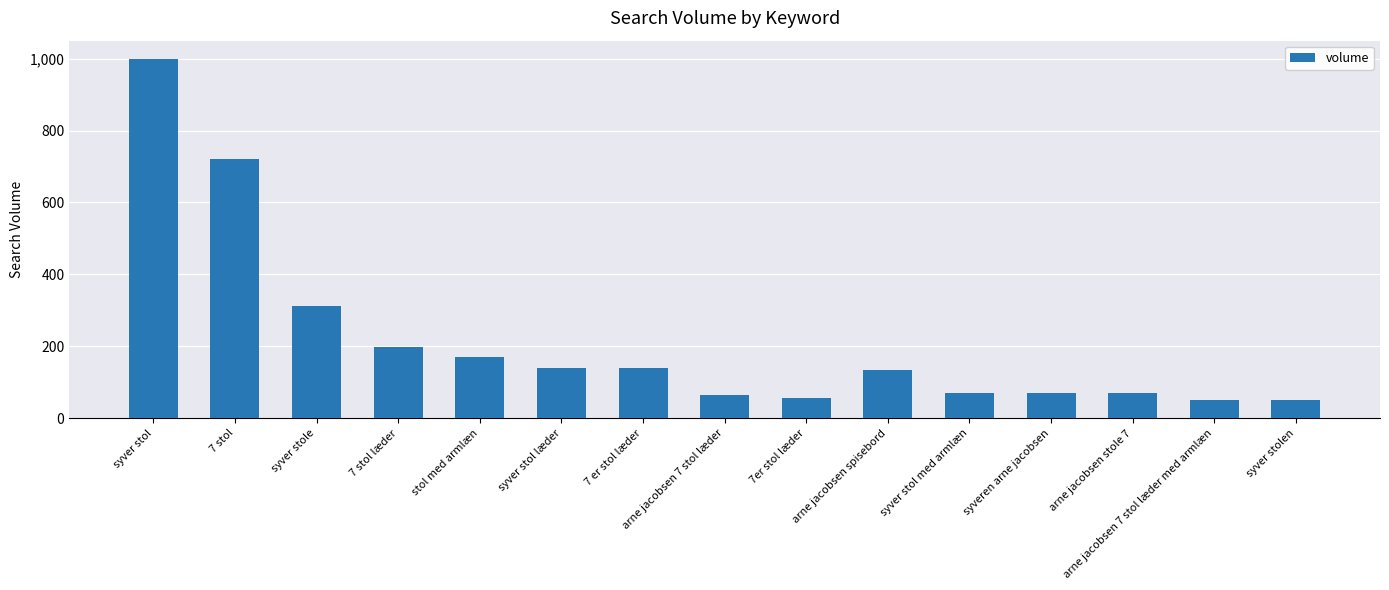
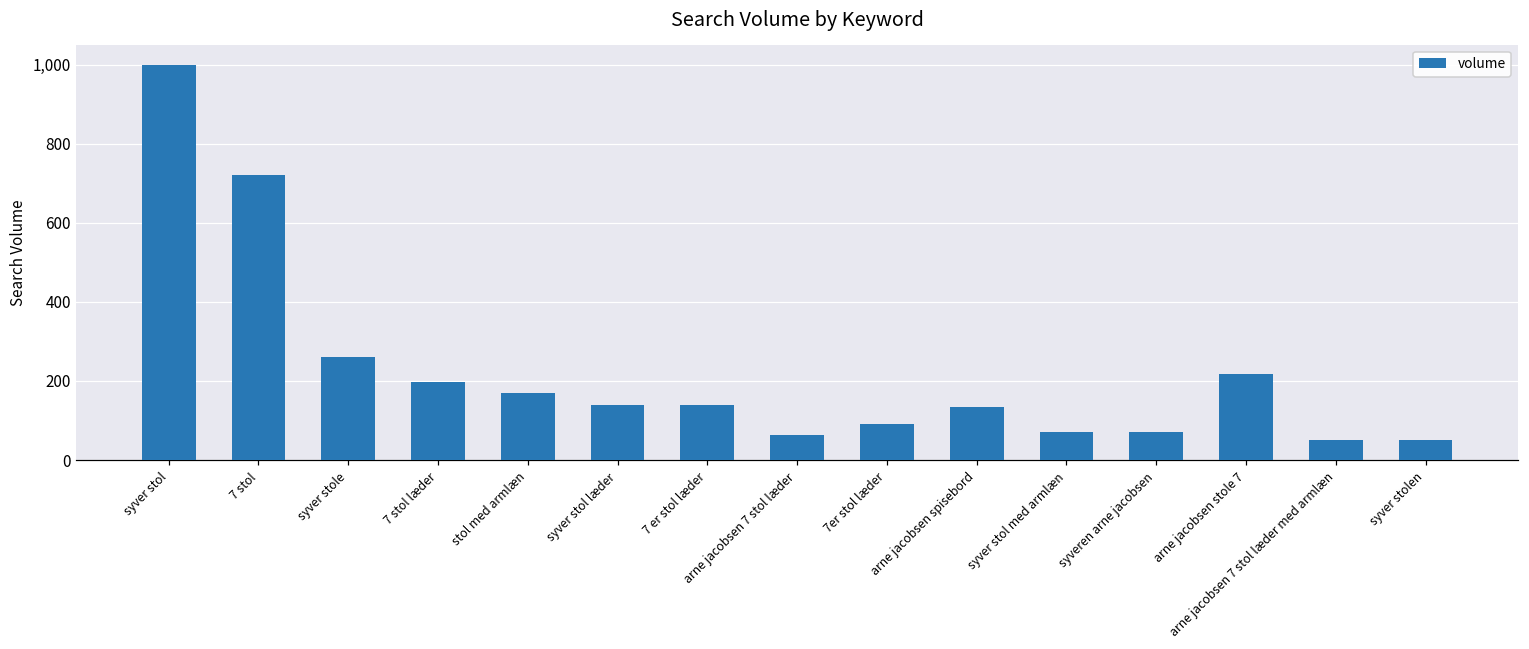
syver stole: 310 -> 260
7er stol læder: 60 -> 90
arne jacobsen stole 7: 70 -> 220
